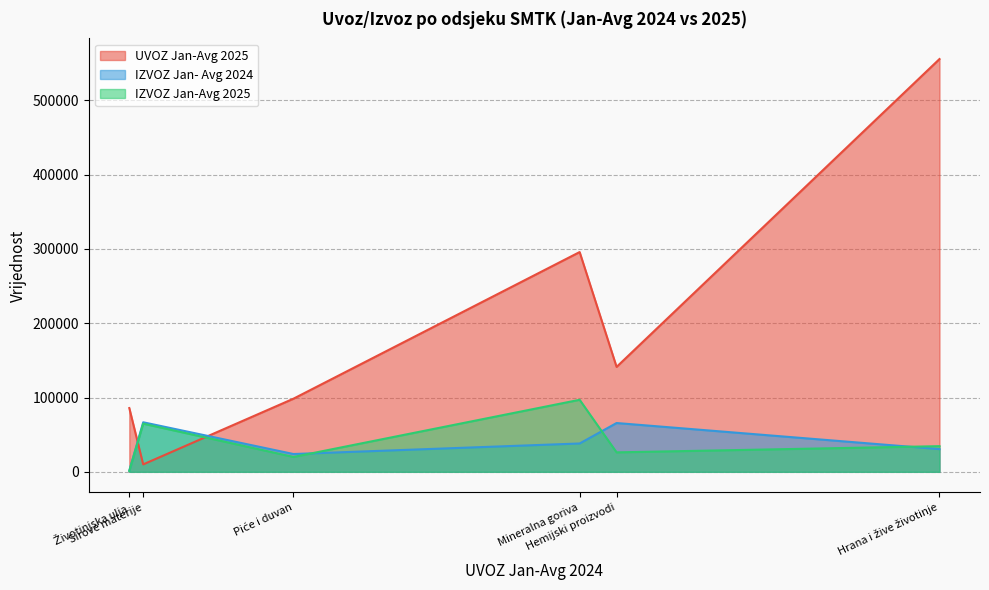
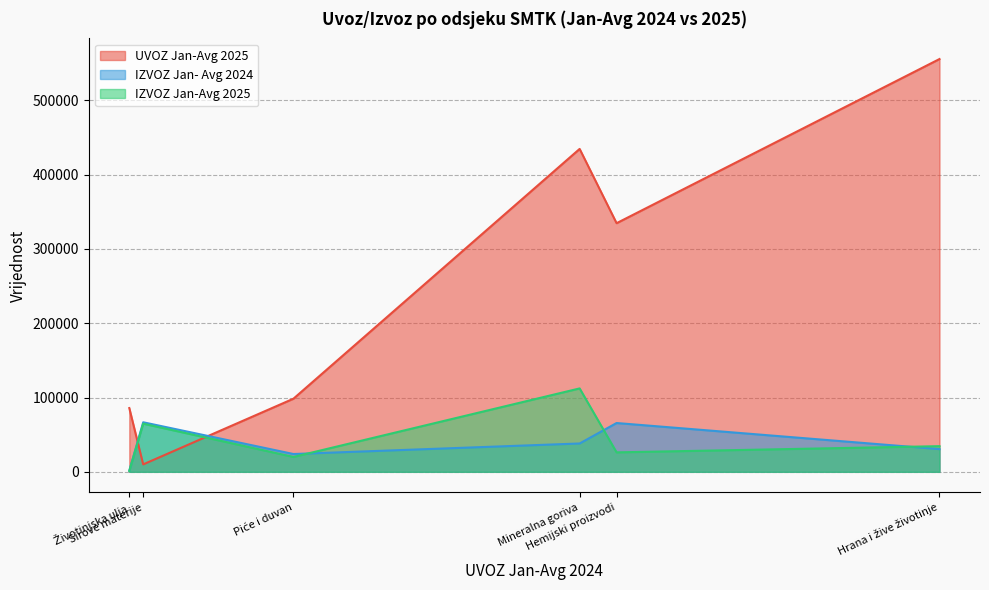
UVOZ Jan-Avg 2025, Mineralna goriva: 300000 -> 430000
IZVOZ Jan-Avg 2025, Mineralna goriva: 100000 -> 110000
UVOZ Jan-Avg 2025, Hemijski proizvodi: 140000 -> 330000
